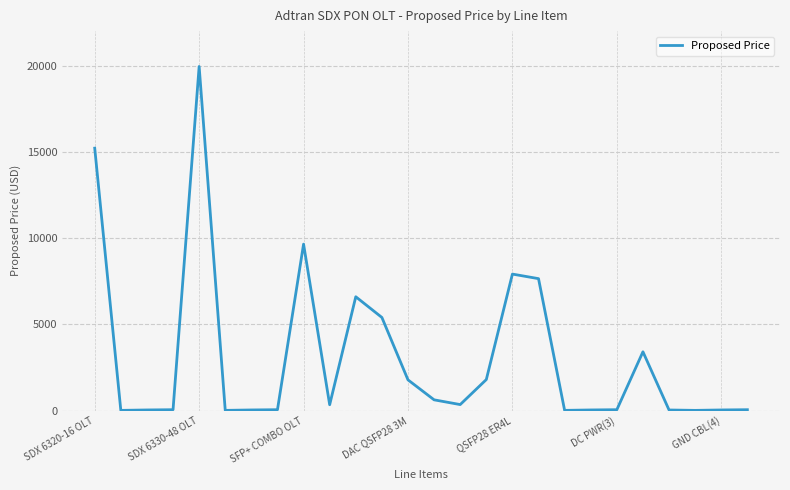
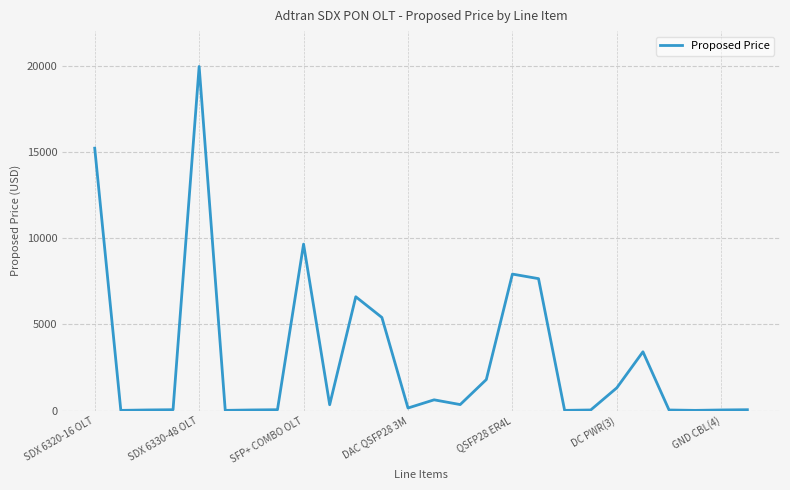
DAC QSFP28 3M: 1800 -> 200
DC PWR(3): 100 -> 1300
